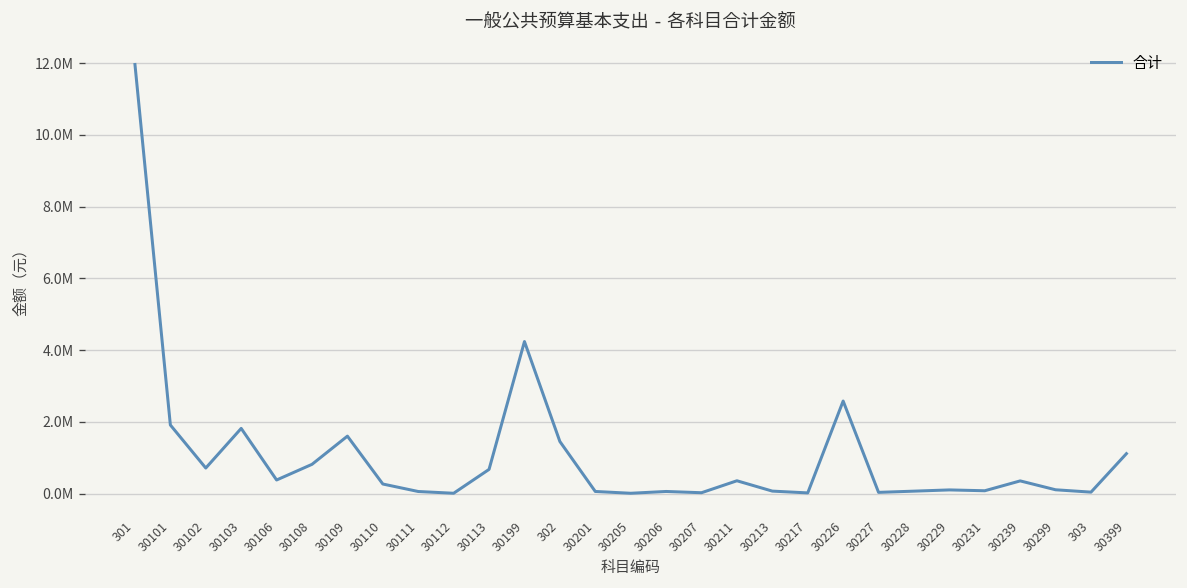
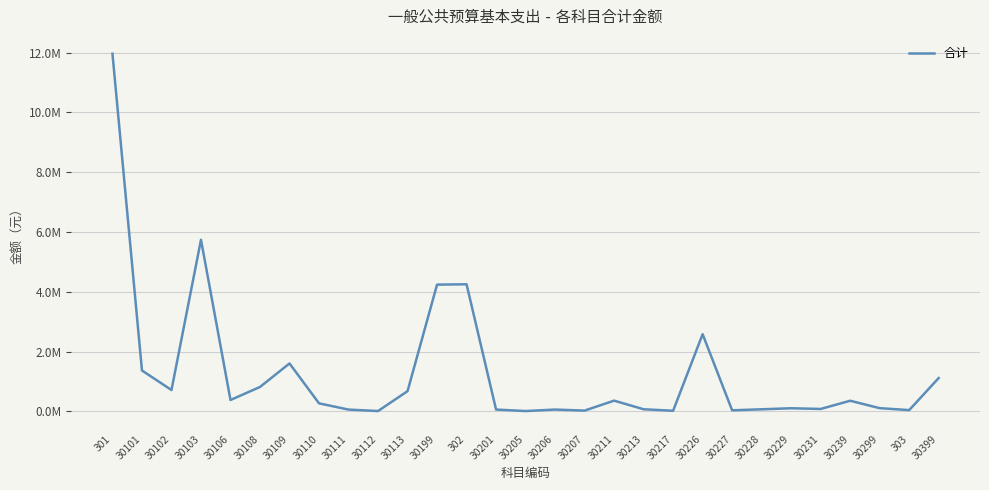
30101: 1900000 -> 1400000
30103: 1800000 -> 5700000
302: 1500000 -> 4300000
